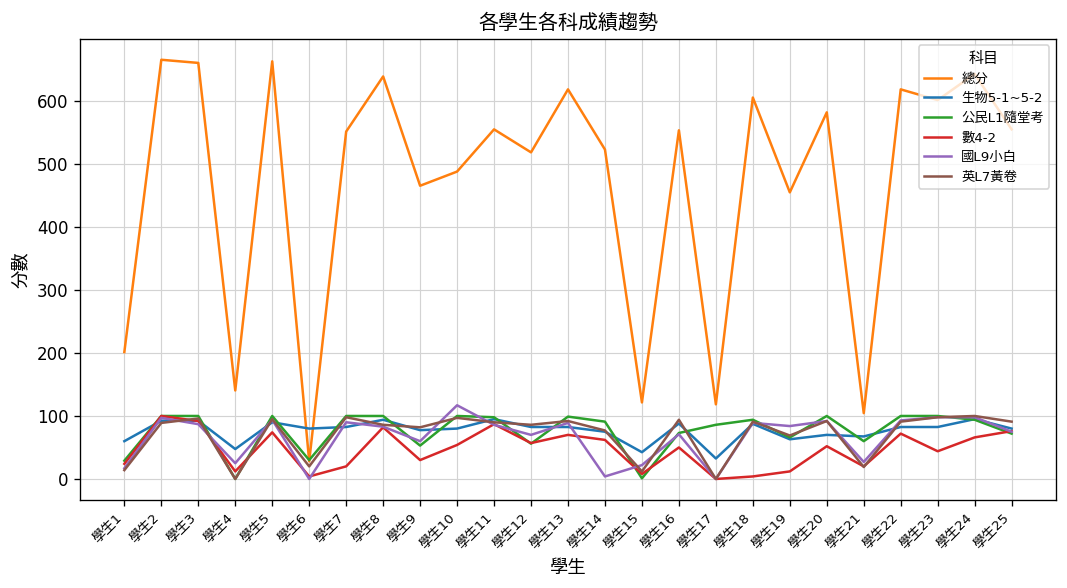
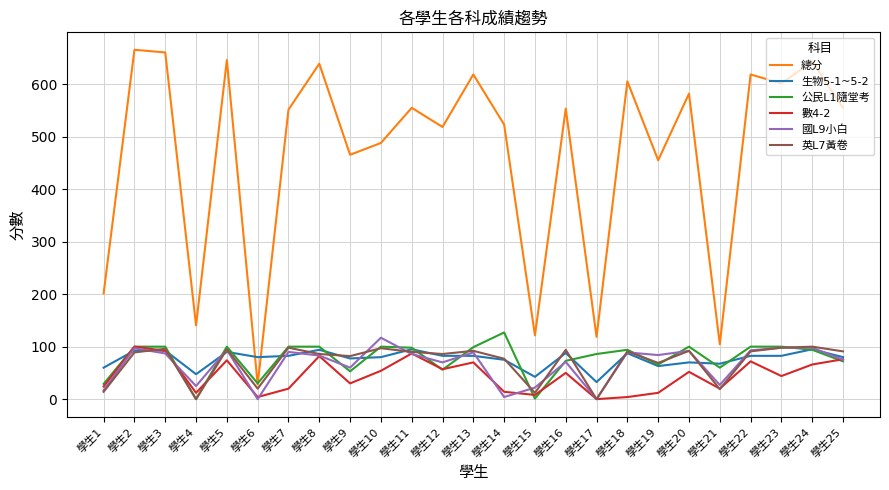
總分, 學生5: 660 -> 650
公民L1隨堂考, 學生14: 90 -> 130
數4-2, 學生14: 60 -> 10
